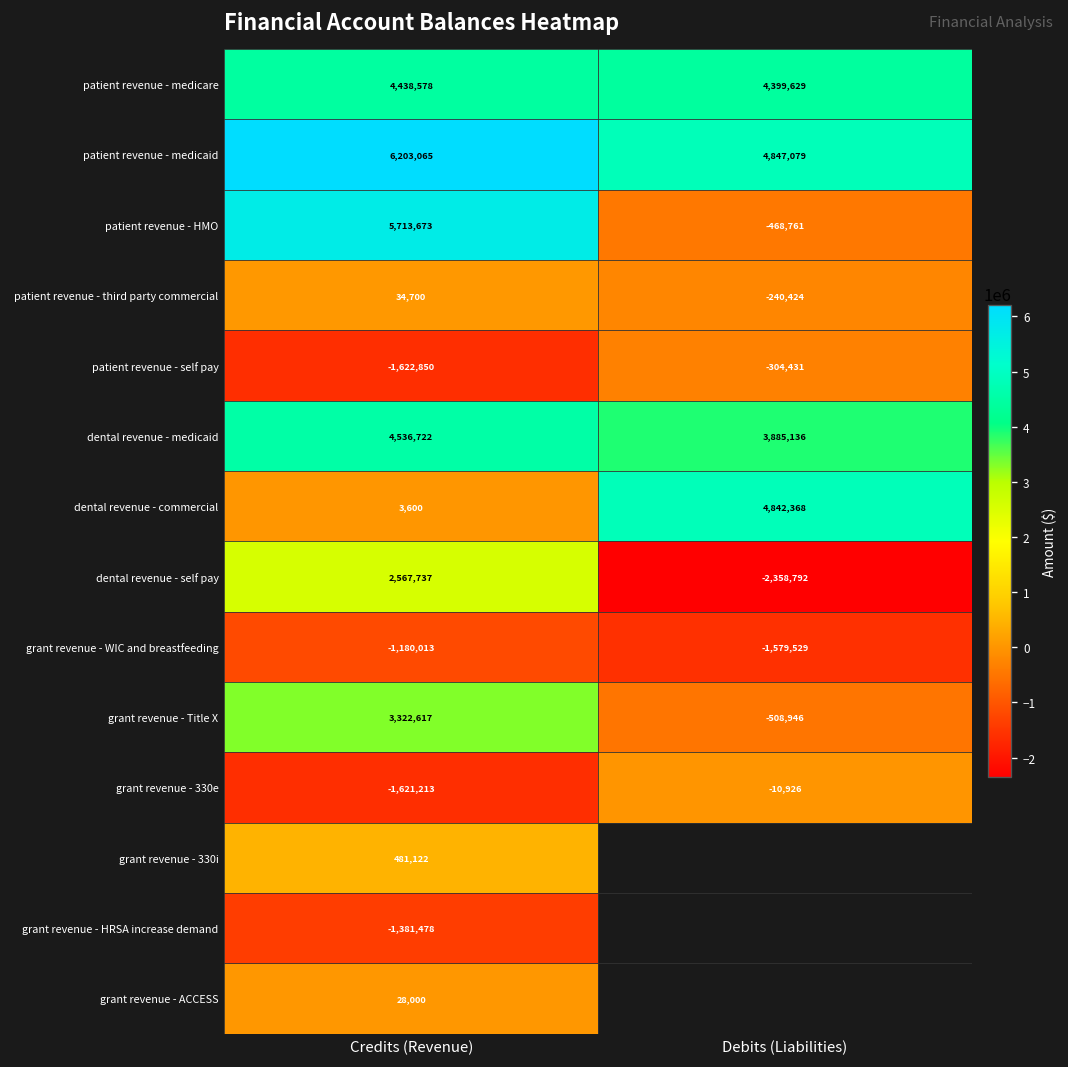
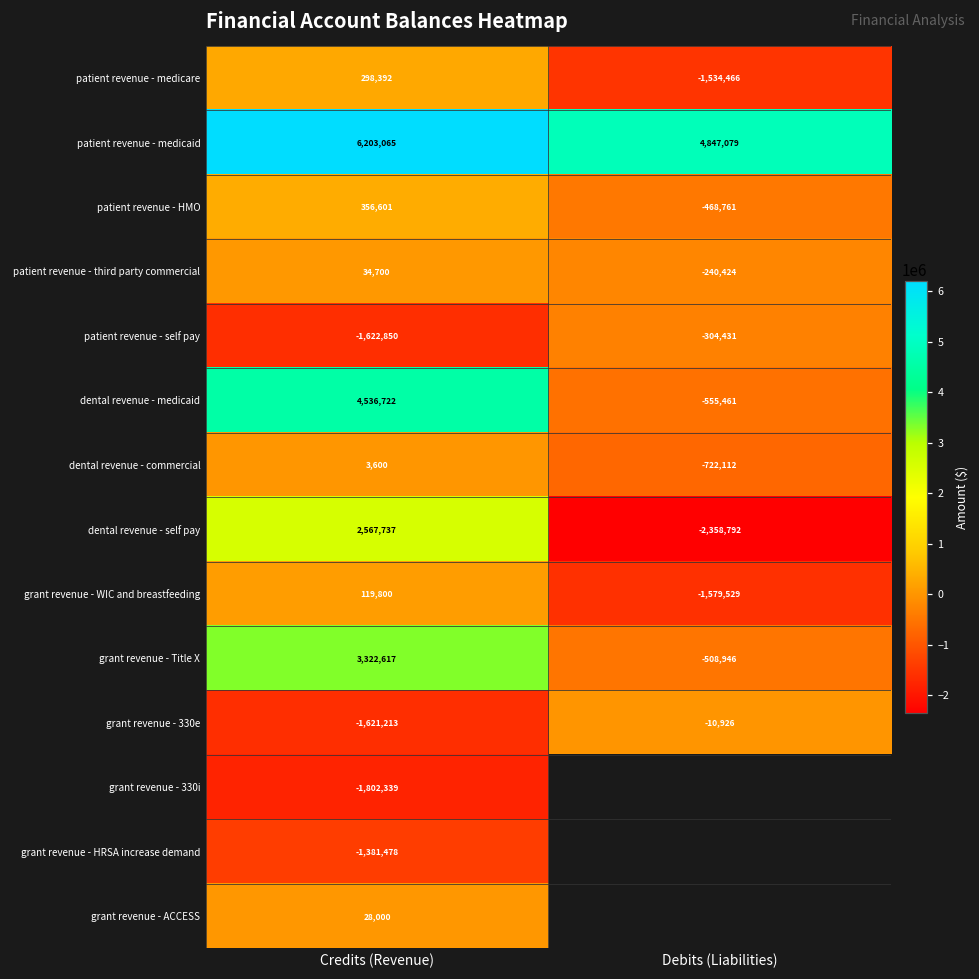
patient revenue - medicare, Credits (Revenue): 4,438,578 -> 298,392
patient revenue - medicare, Debits (Liabilities): 4,399,629 -> -1,534,466
patient revenue - HMO, Credits (Revenue): 5,713,673 -> 356,601
dental revenue - medicaid, Debits (Liabilities): 3,885,136 -> -555,461
dental revenue - commercial, Debits (Liabilities): 4,842,368 -> -722,112
grant revenue - WIC and breastfeeding, Credits (Revenue): -1,180,013 -> 119,800
grant revenue - 330i, Credits (Revenue): 481,122 -> -1,802,339
